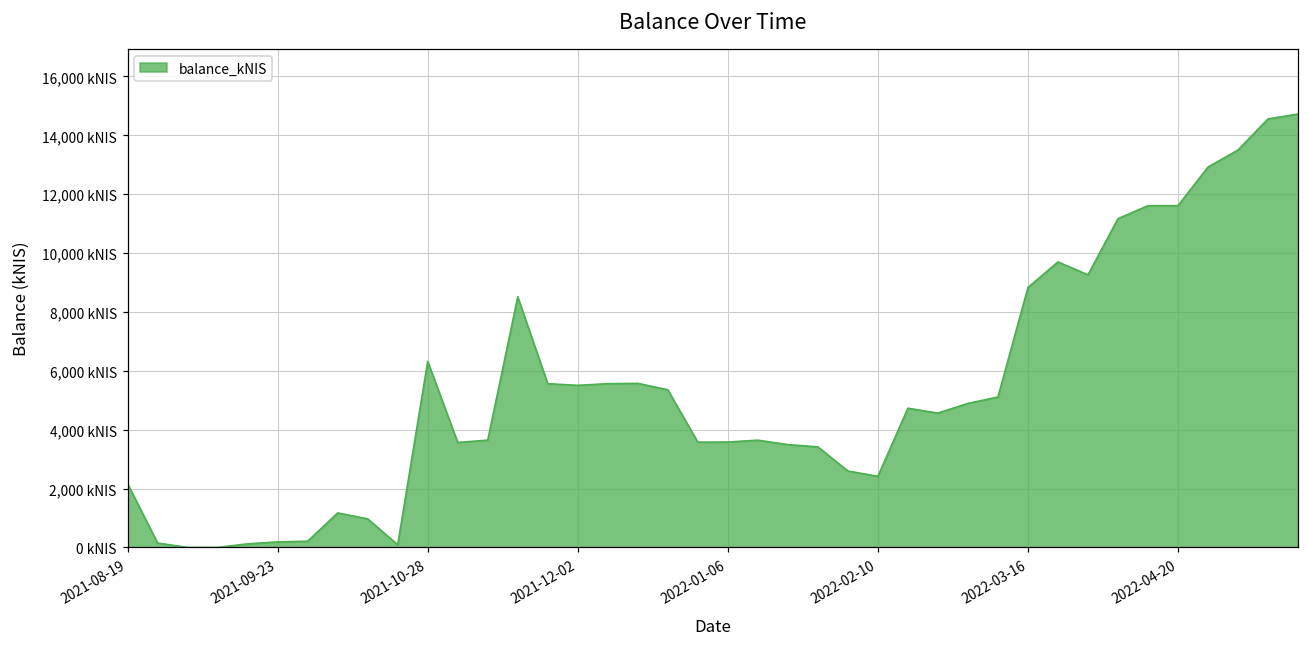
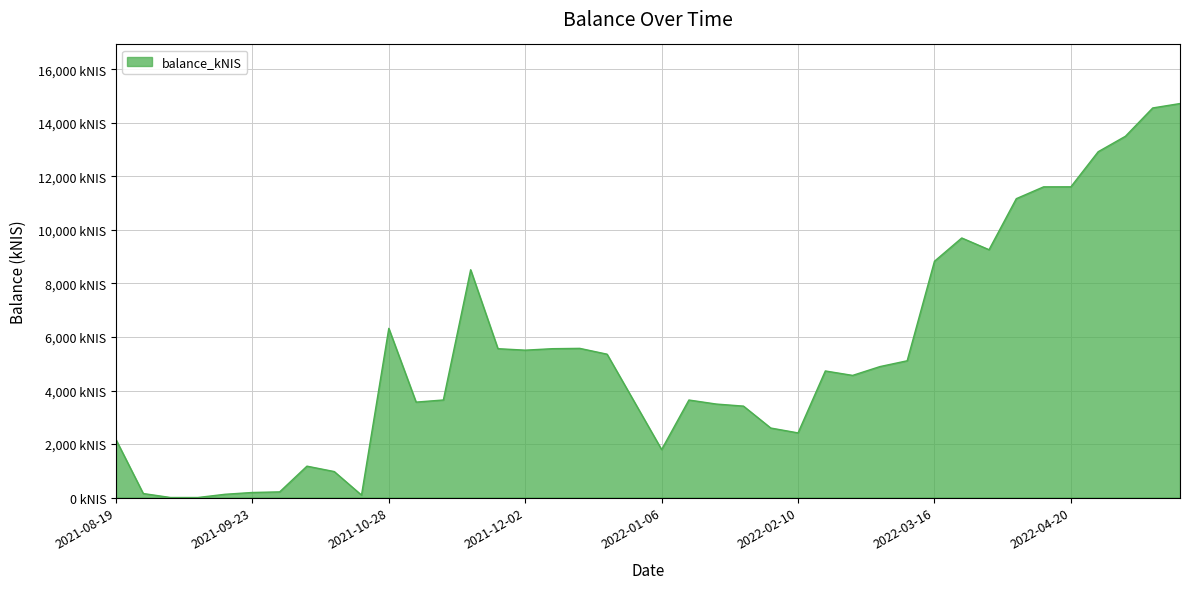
2022-01-06: 3,600 kNIS -> 1,800 kNIS
